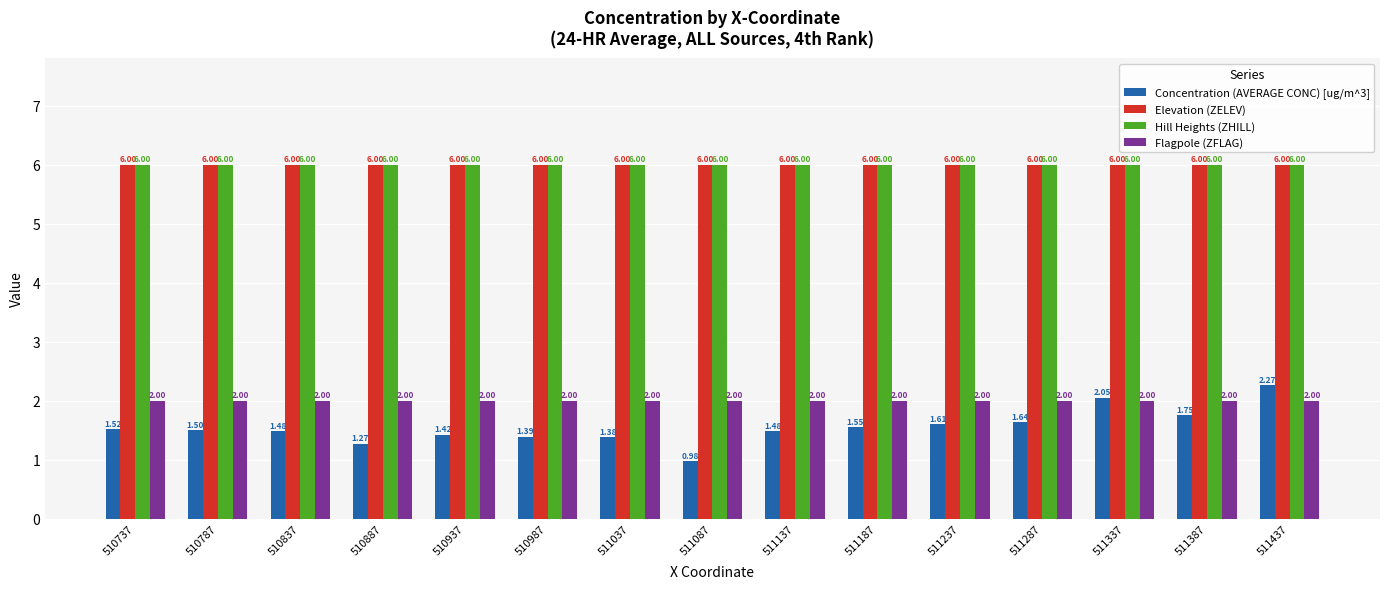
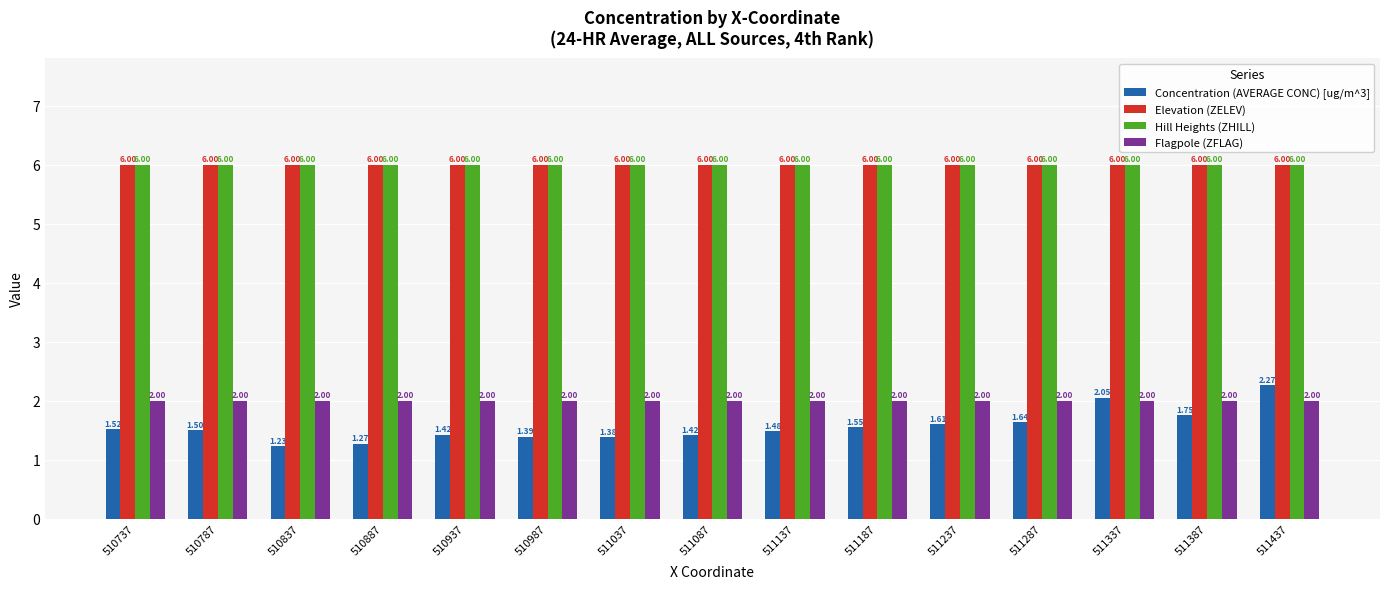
Concentration (AVERAGE CONC) [ug/m^3], 510837: 1.48 -> 1.23
Concentration (AVERAGE CONC) [ug/m^3], 511087: 0.98 -> 1.42
